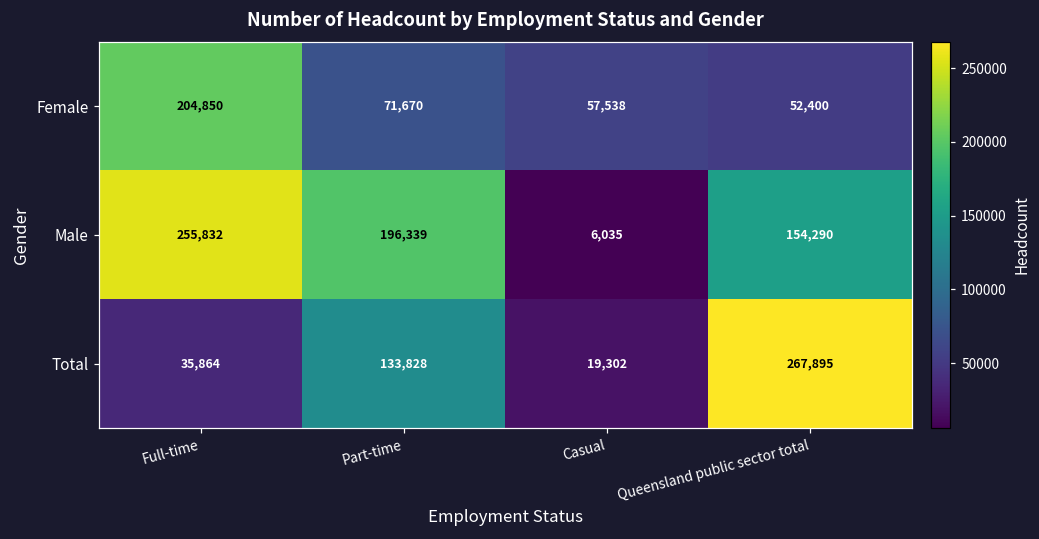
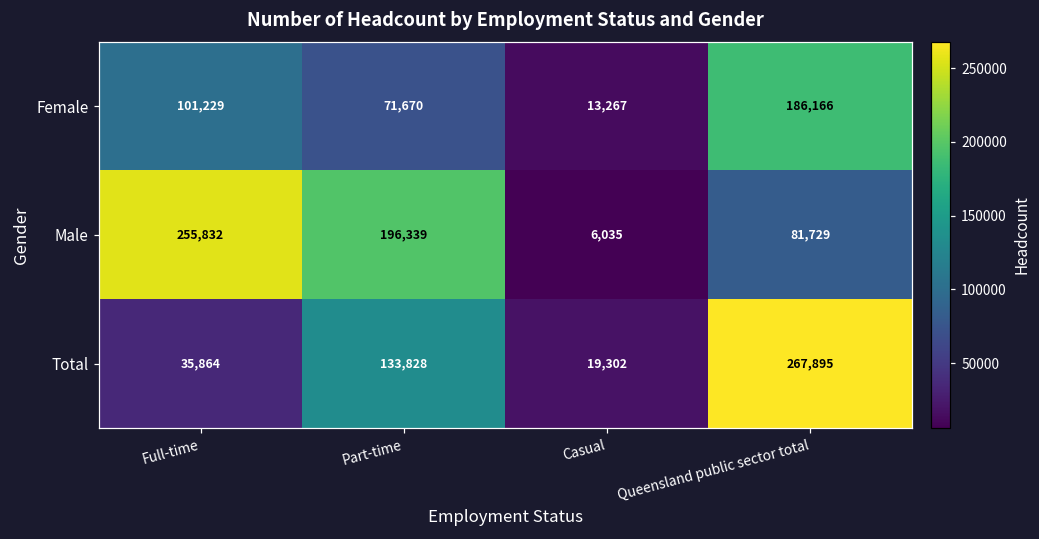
Female, Full-time: 204,850 -> 101,229
Female, Casual: 57,538 -> 13,267
Female, Queensland public sector total: 52,400 -> 186,166
Male, Queensland public sector total: 154,290 -> 81,729
